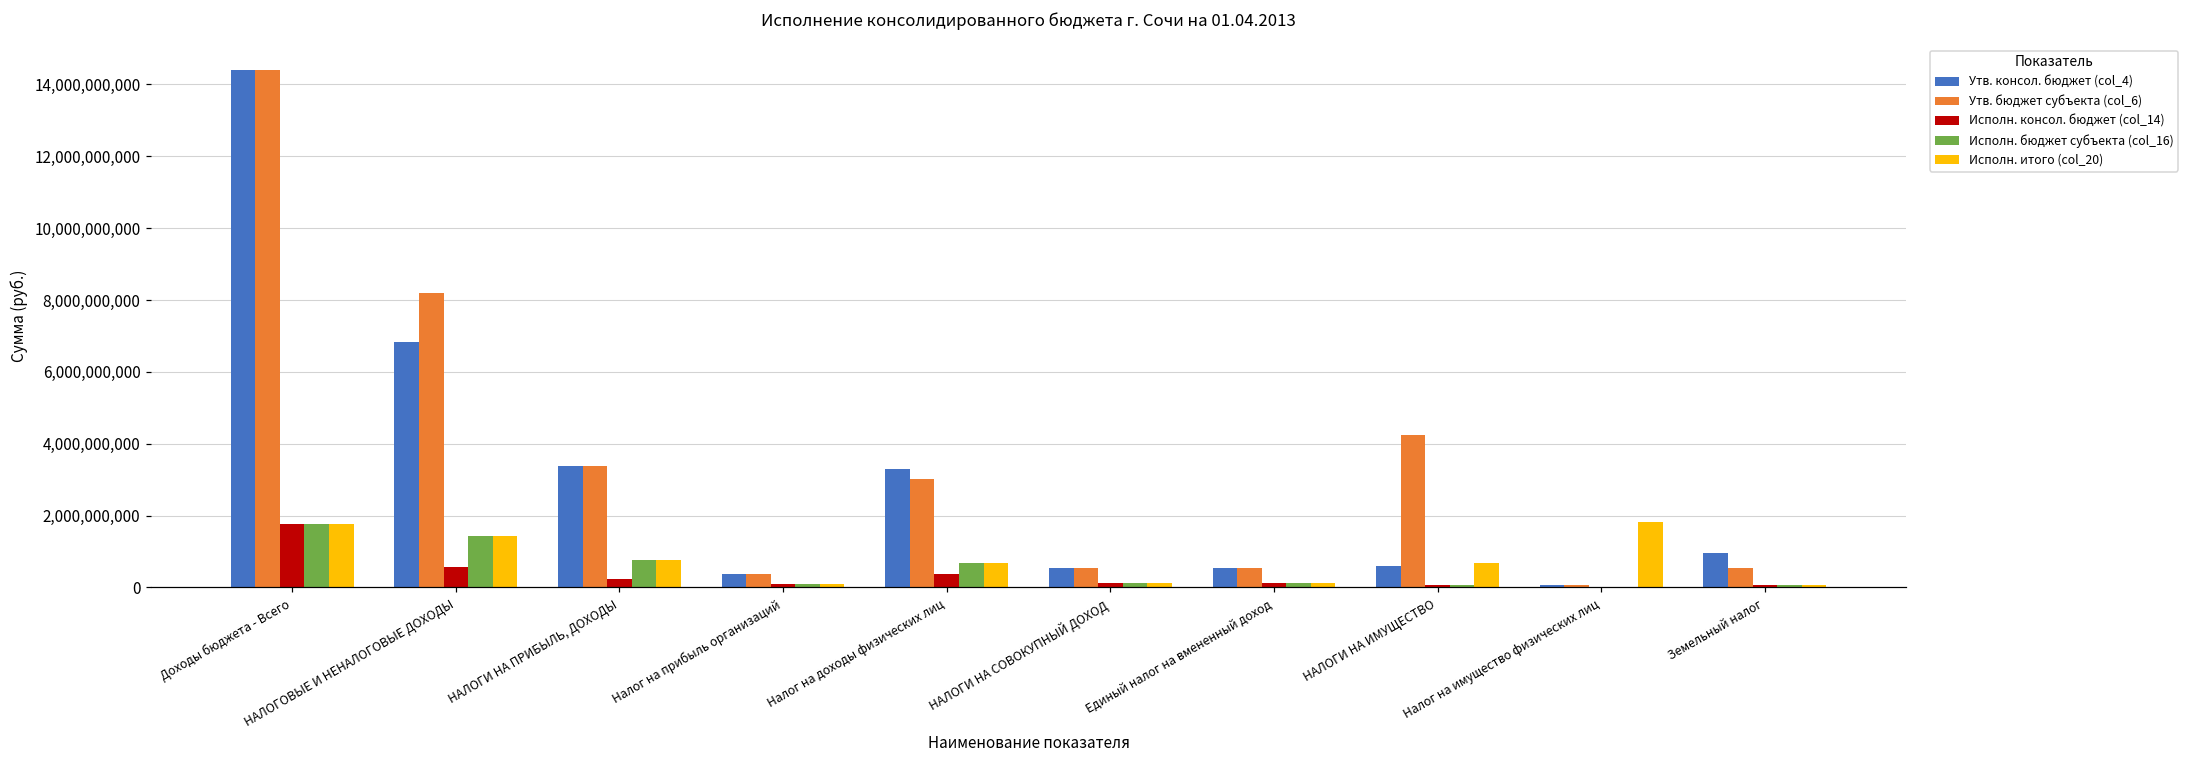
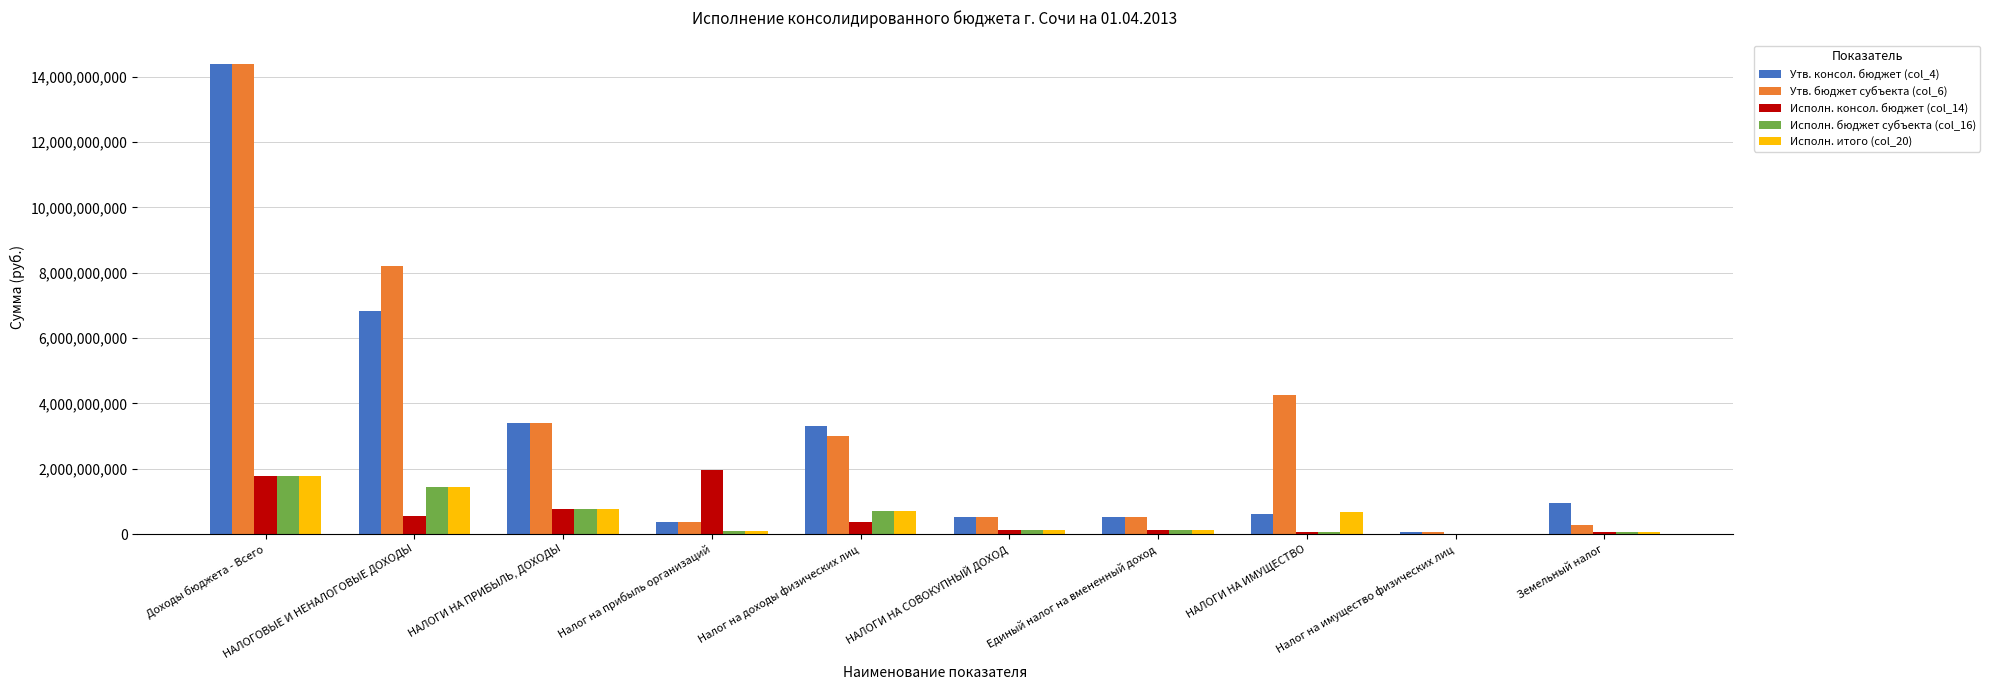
Исполн. консол. бюджет (col_14), НАЛОГИ НА ПРИБЫЛЬ, ДОХОДЫ: 200,000,000 -> 800,000,000
Исполн. консол. бюджет (col_14), Налог на прибыль организаций: 100,000,000 -> 2,000,000,000
Исполн. итого (col_20), Налог на имущество физических лиц: 1,800,000,000 -> 0
Утв. бюджет субъекта (col_6), Земельный налог: 500,000,000 -> 300,000,000
